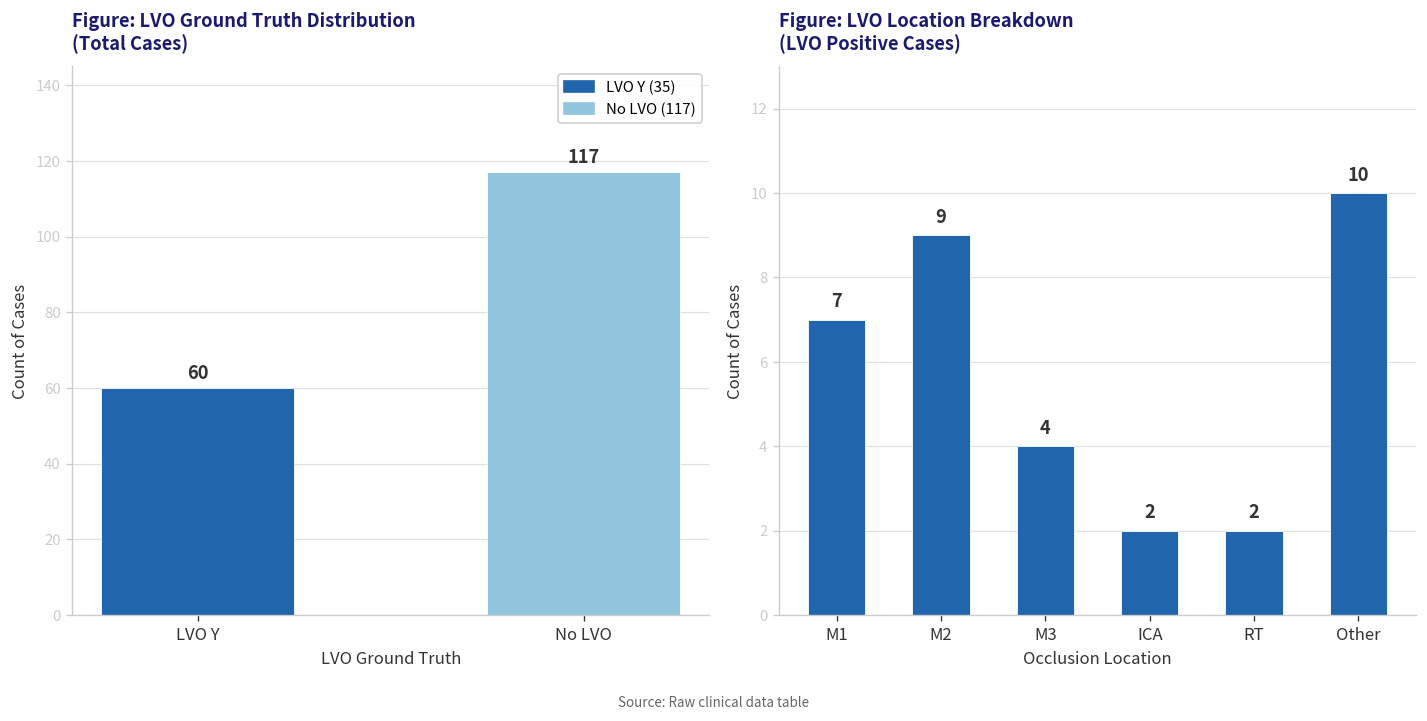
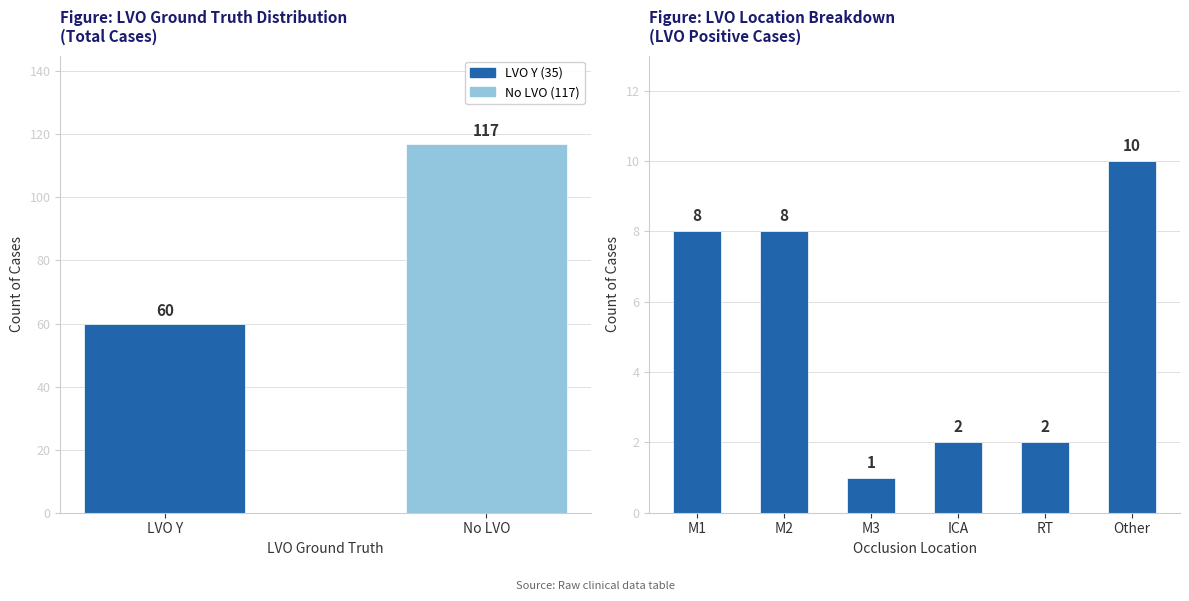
Figure: LVO Location Breakdown (LVO Positive Cases), M1: 7 -> 8
Figure: LVO Location Breakdown (LVO Positive Cases), M2: 9 -> 8
Figure: LVO Location Breakdown (LVO Positive Cases), M3: 4 -> 1
